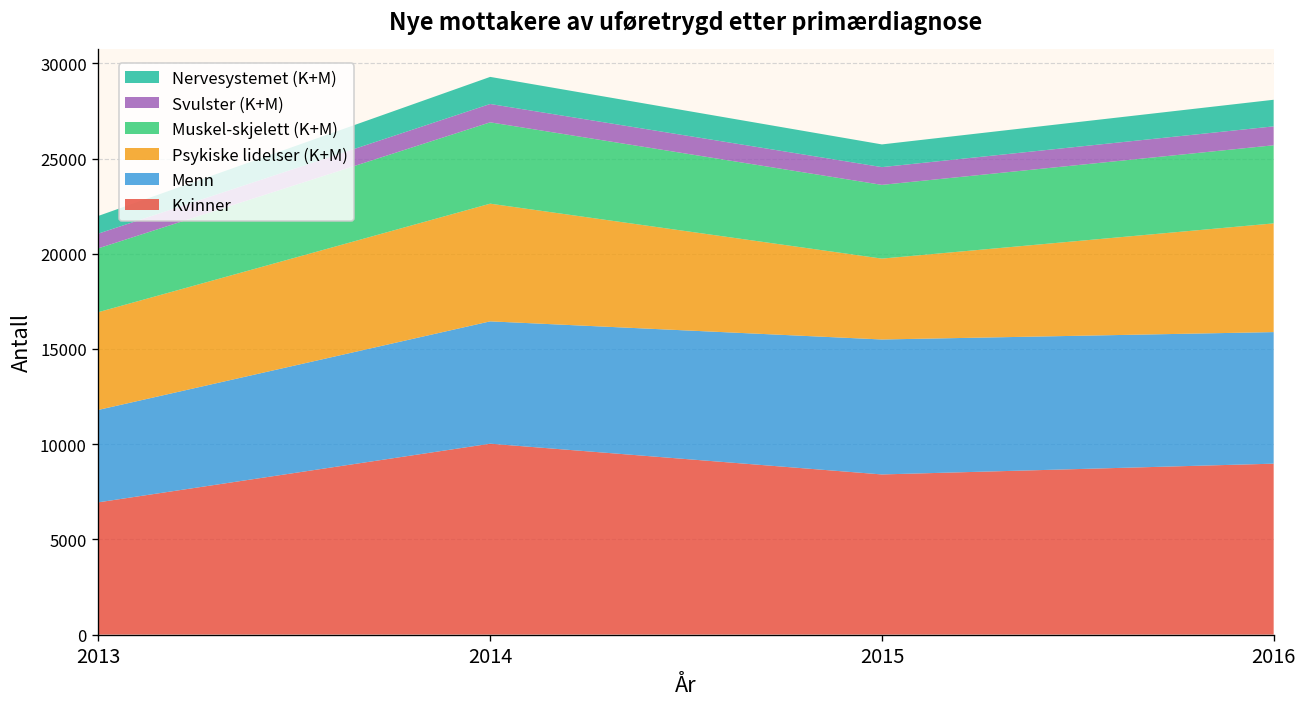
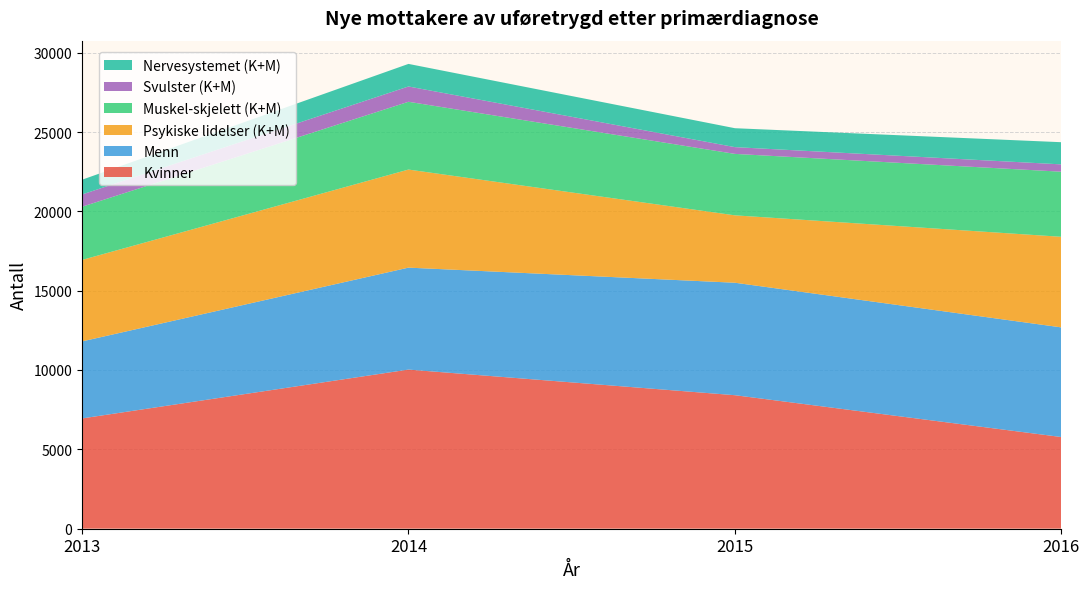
Svulster (K+M), 2015: 900 -> 400
Kvinner, 2016: 9000 -> 5800
Svulster (K+M), 2016: 1000 -> 500
